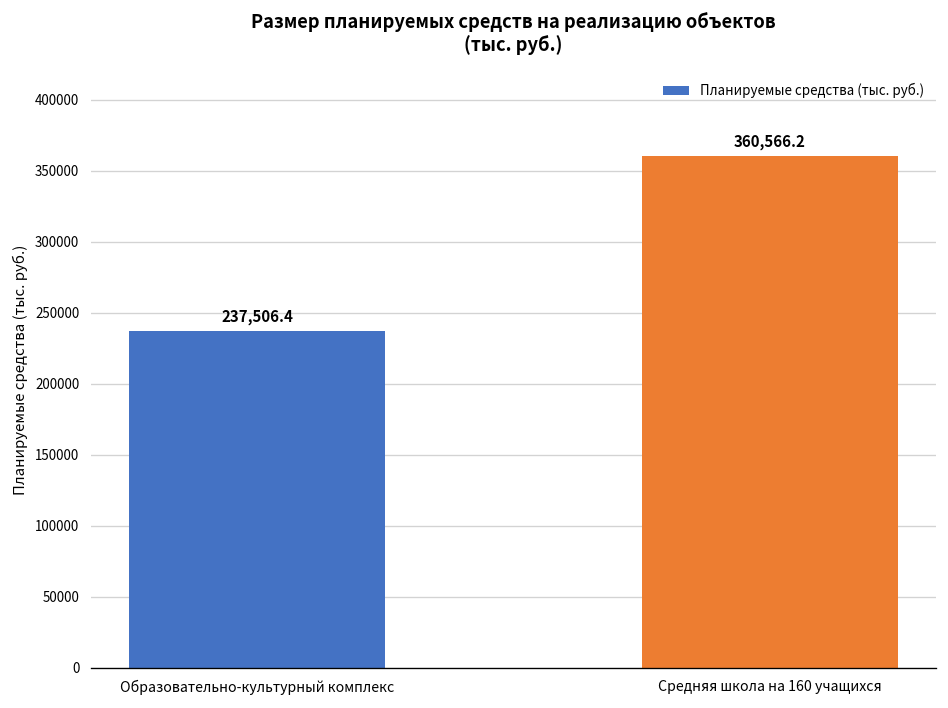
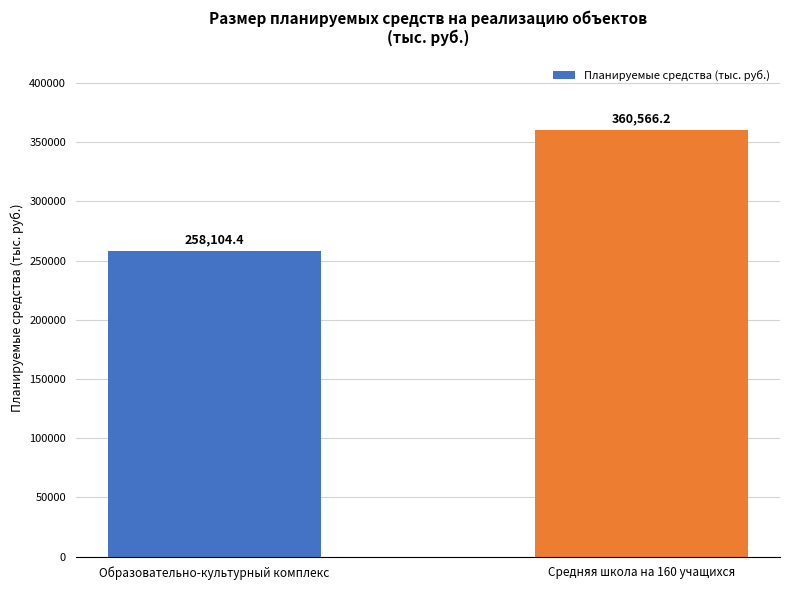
Образовательно-культурный комплекс: 237,506.4 -> 258,104.4
